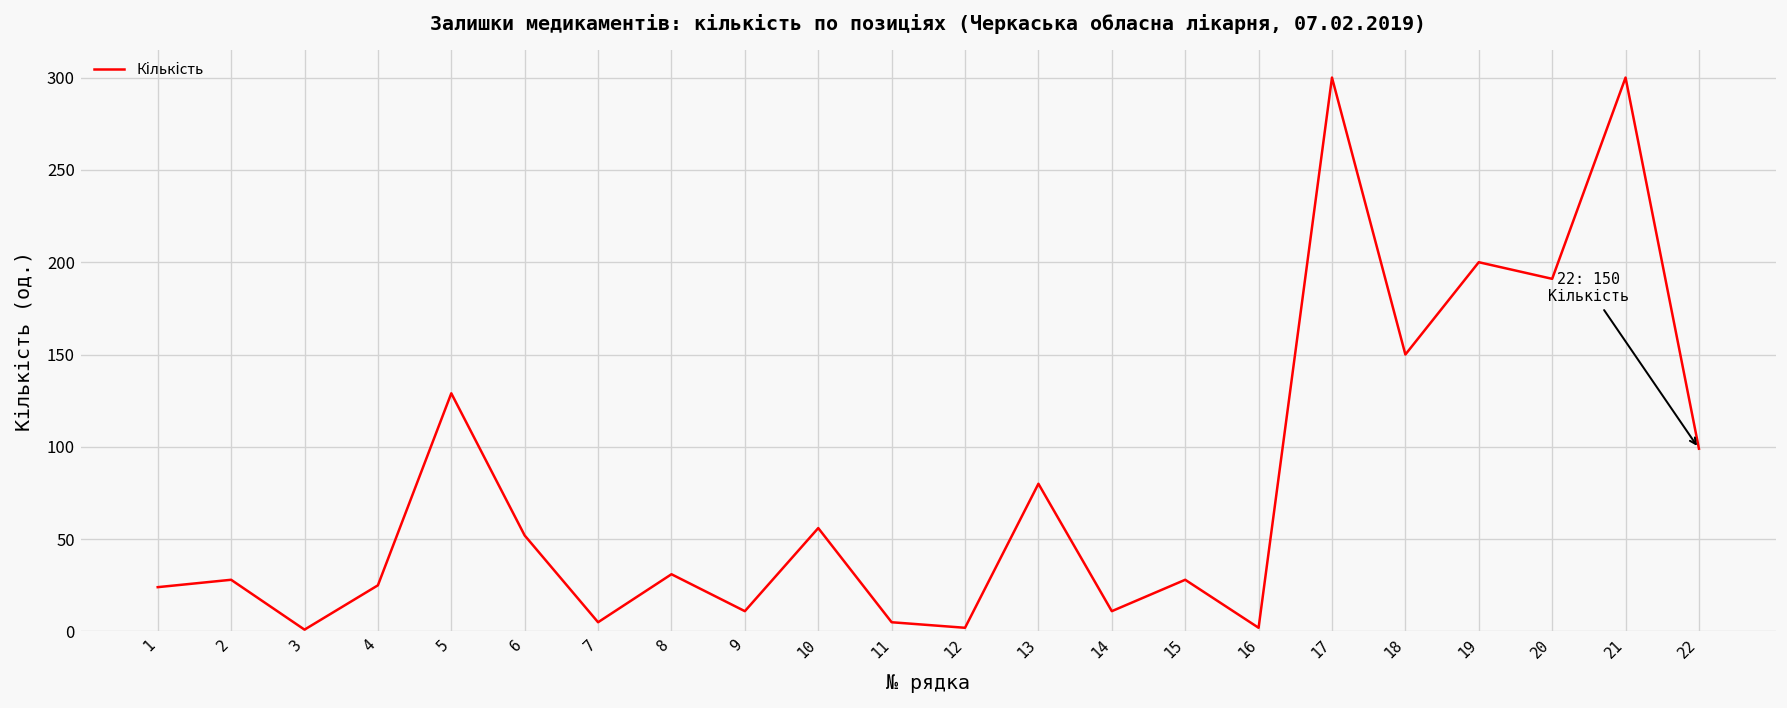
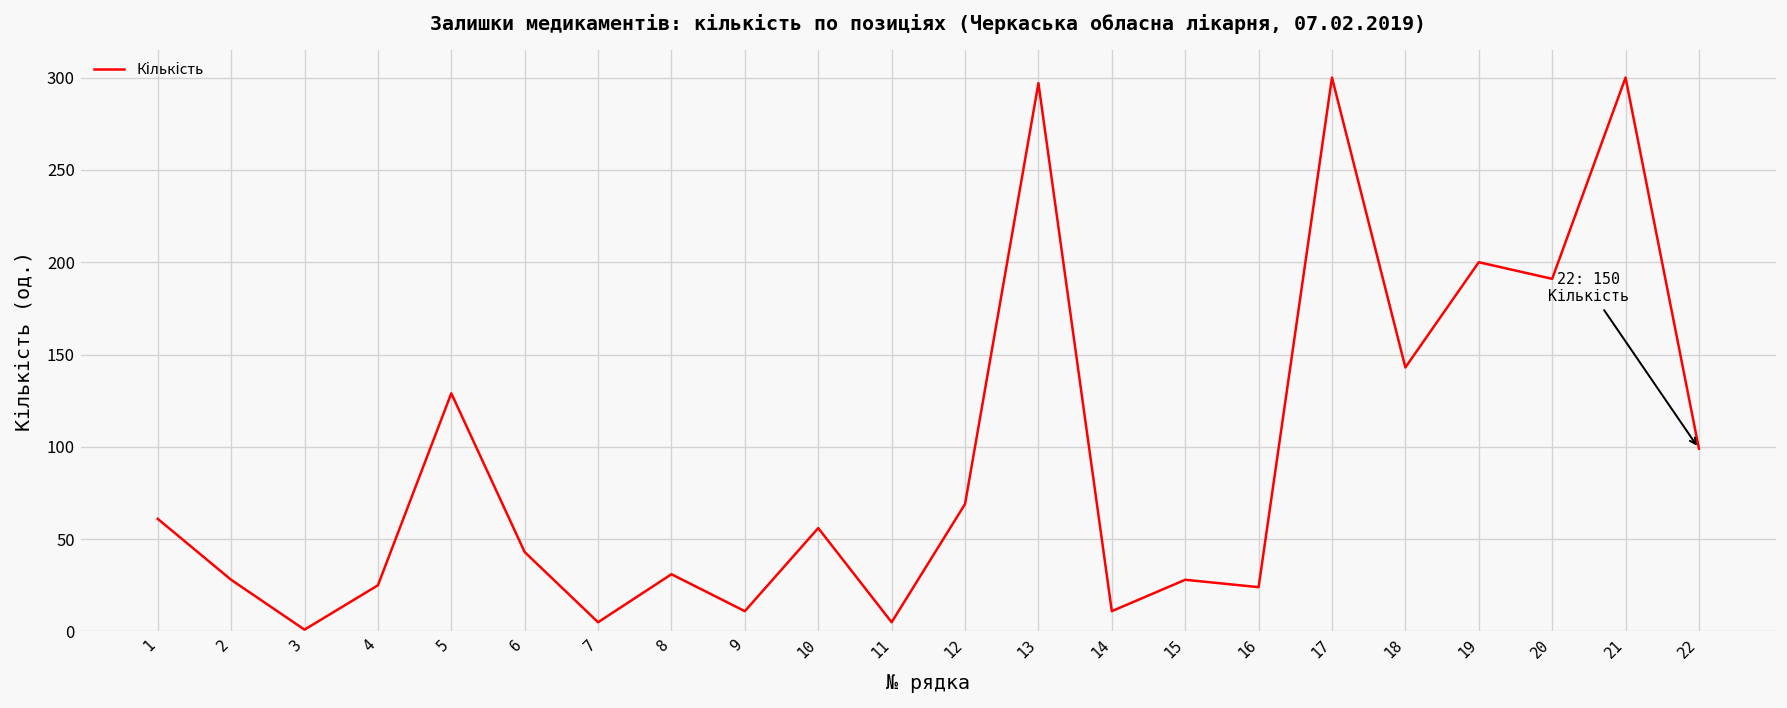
1: 24 -> 61
6: 52 -> 43
12: 2 -> 69
13: 80 -> 297
16: 2 -> 24
18: 150 -> 143
